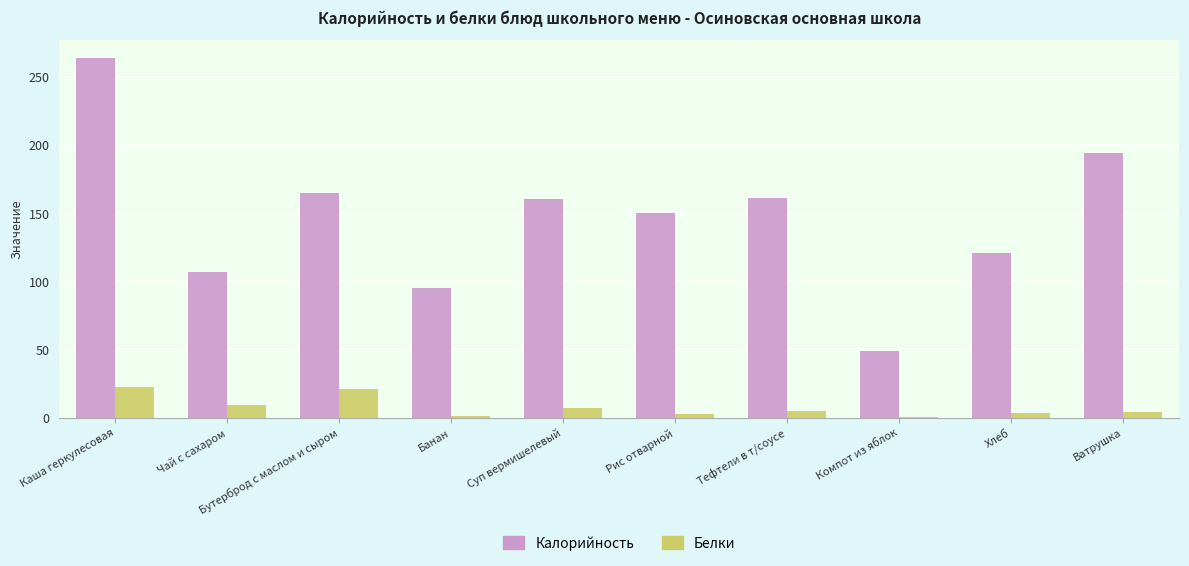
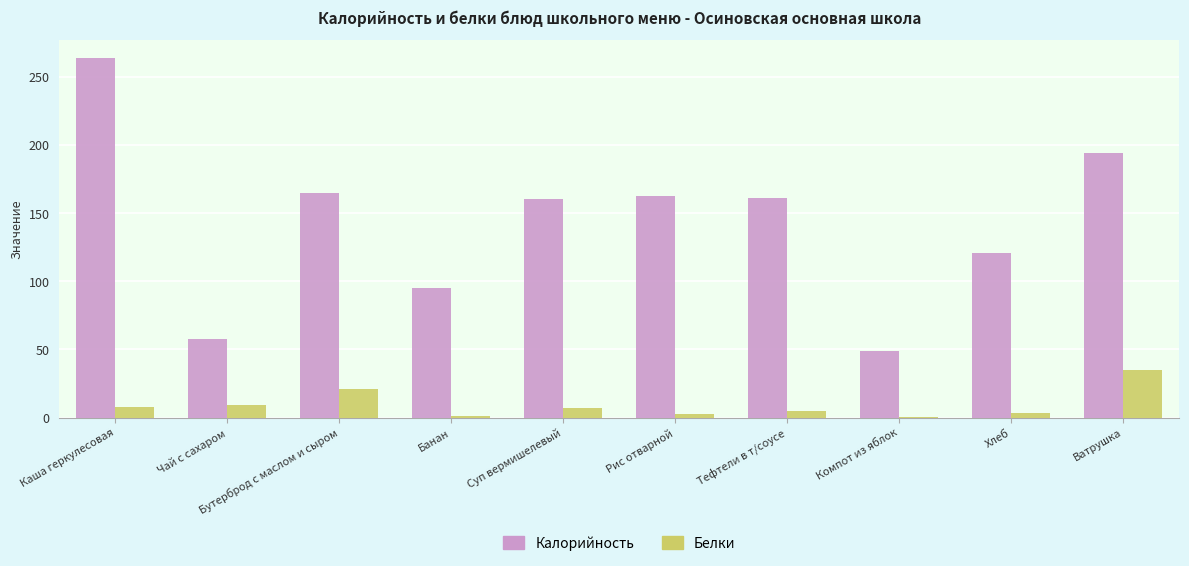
Белки, Каша геркулесовая: 23 -> 8
Калорийность, Чай с сахаром: 107 -> 58
Калорийность, Рис отварной: 150 -> 162
Белки, Ватрушка: 4 -> 35
